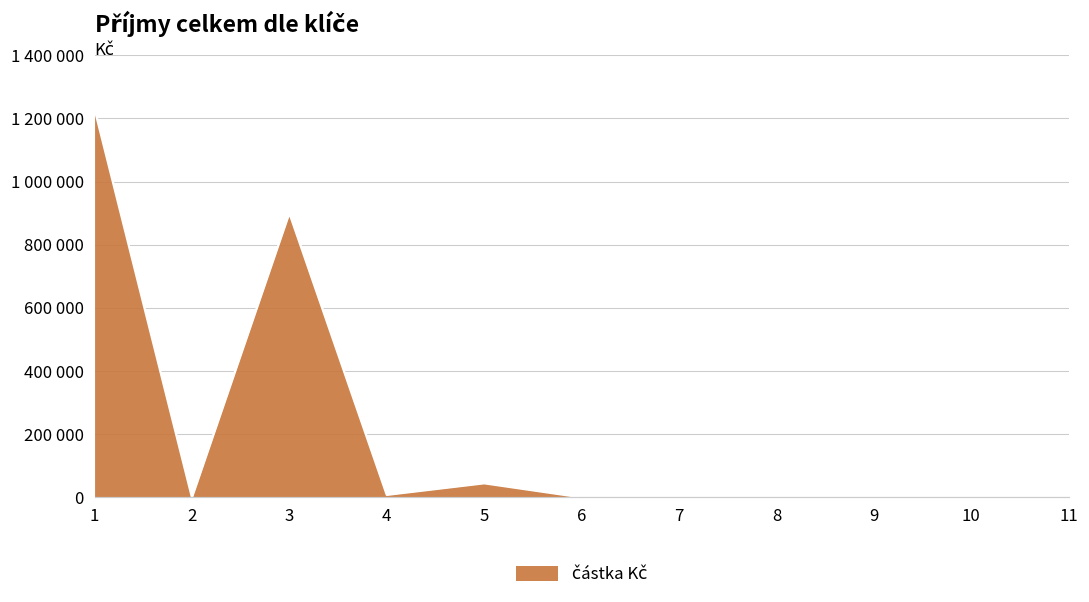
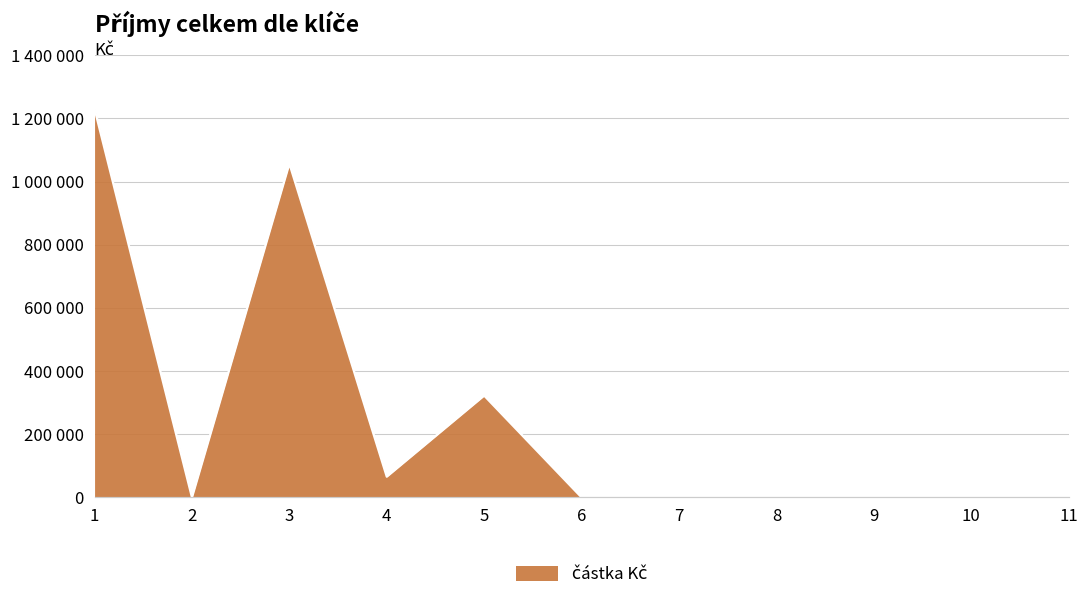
3: 900000 -> 1060000
4: 10000 -> 70000
5: 40000 -> 320000
